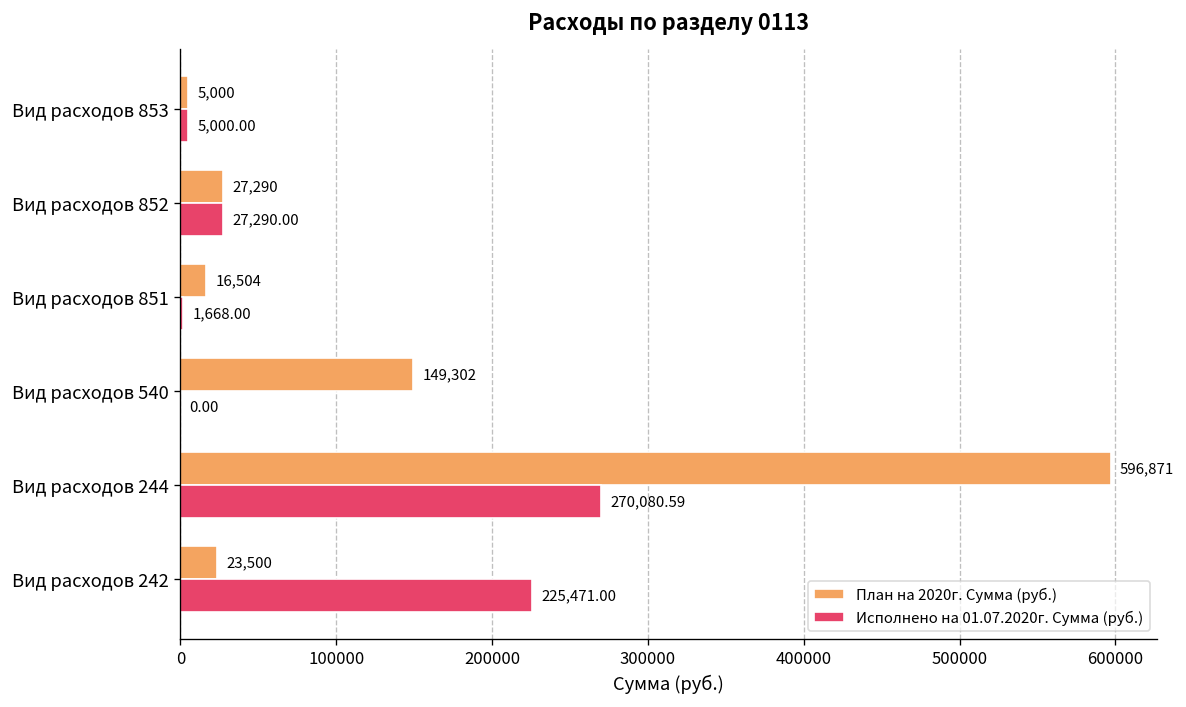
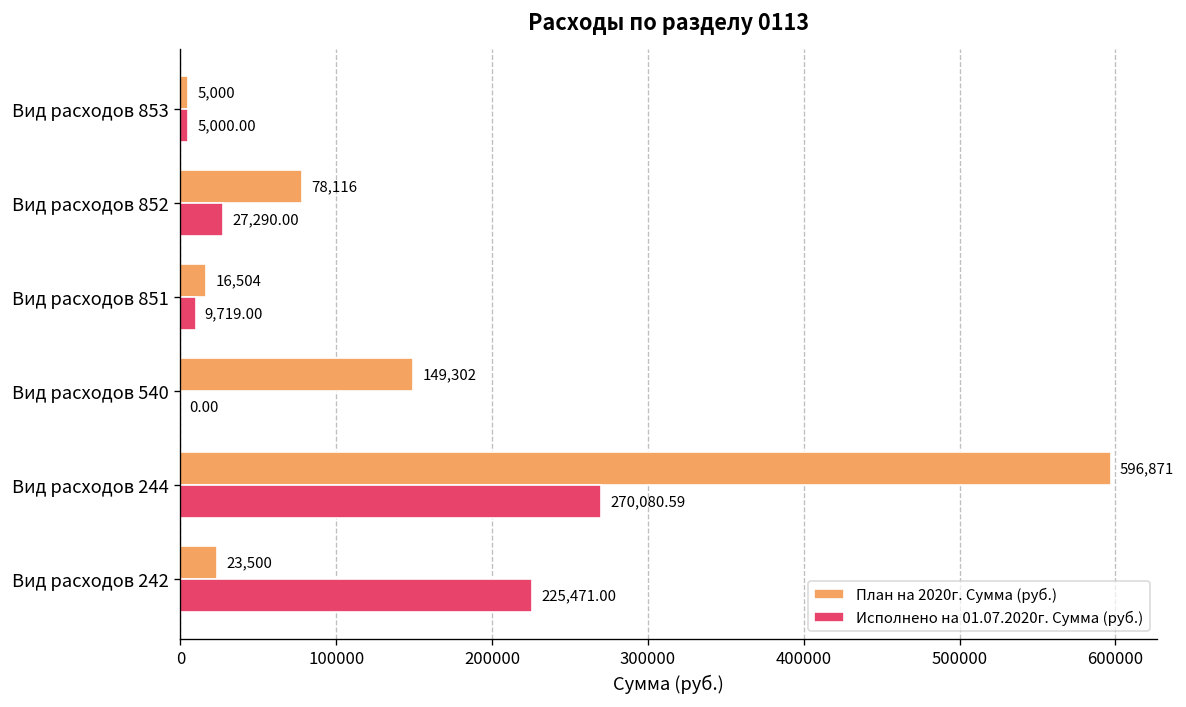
План на 2020г. Сумма (руб.), Вид расходов 852: 27,290 -> 78,116
Исполнено на 01.07.2020г. Сумма (руб.), Вид расходов 851: 1,668.00 -> 9,719.00
